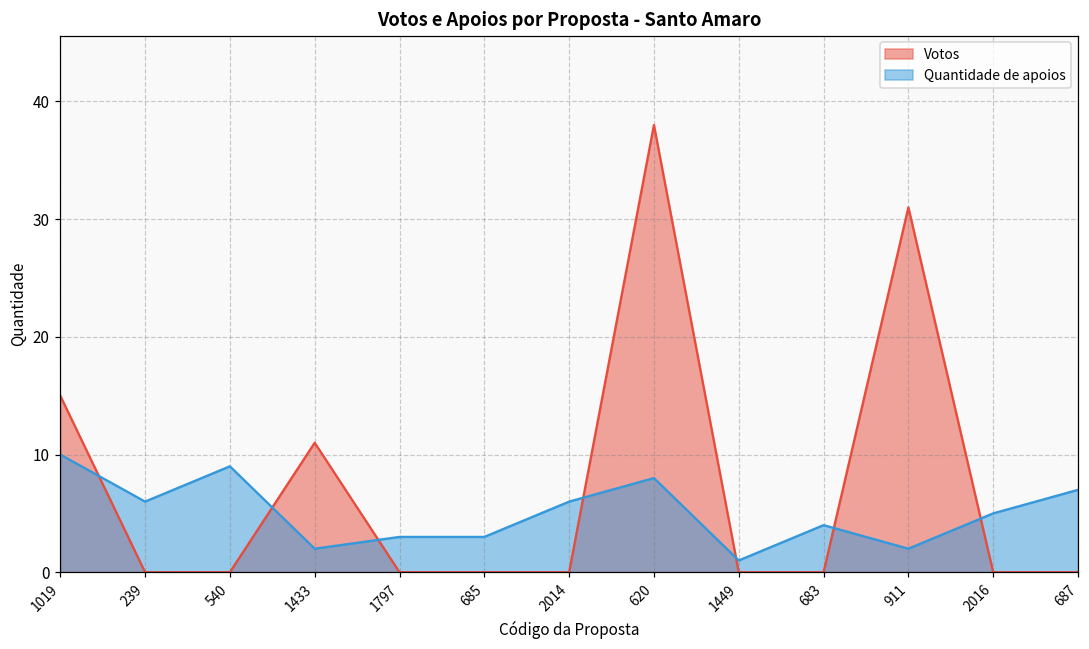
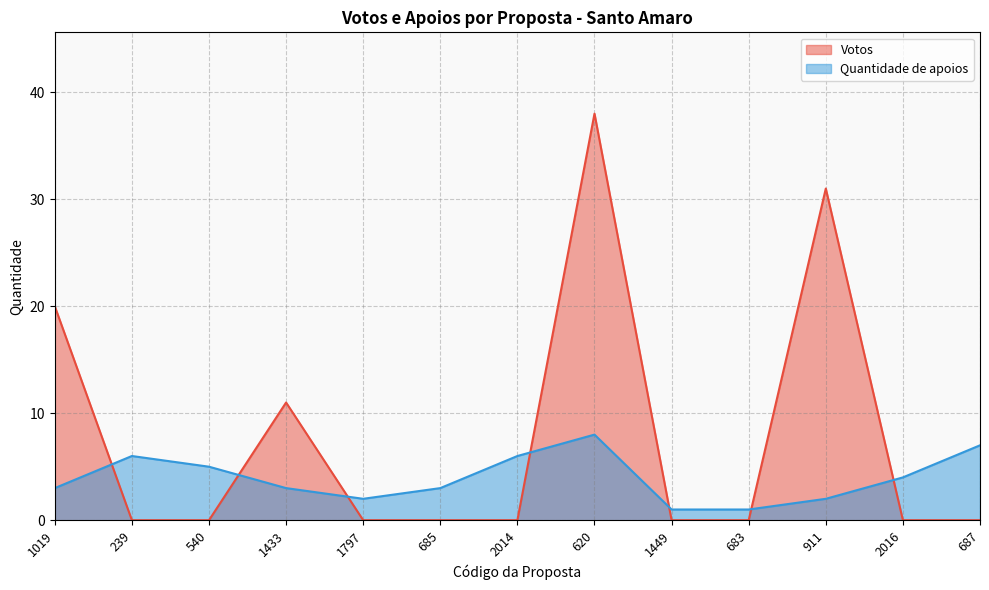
Votos, 1019: 15 -> 20
Quantidade de apoios, 1019: 10 -> 3
Quantidade de apoios, 540: 9 -> 5
Quantidade de apoios, 1433: 2 -> 3
Quantidade de apoios, 1797: 3 -> 2
Quantidade de apoios, 683: 4 -> 1
Quantidade de apoios, 2016: 5 -> 4
